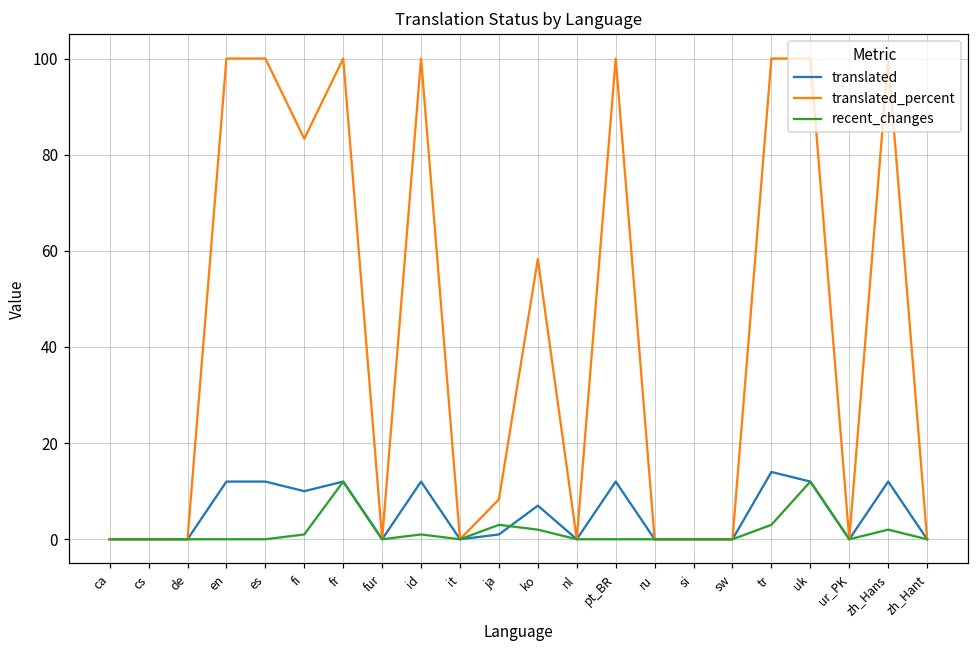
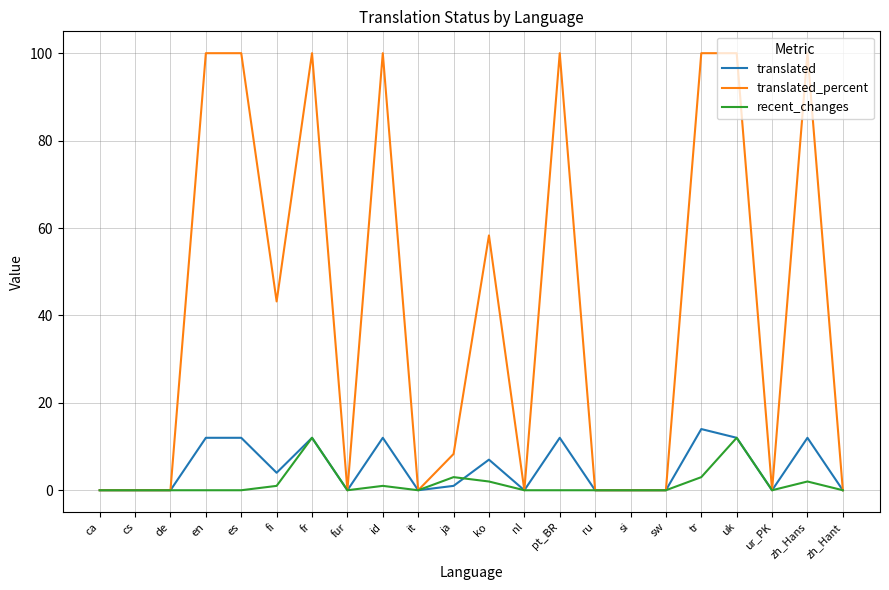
translated, fi: 10 -> 4
translated_percent, fi: 83 -> 43
